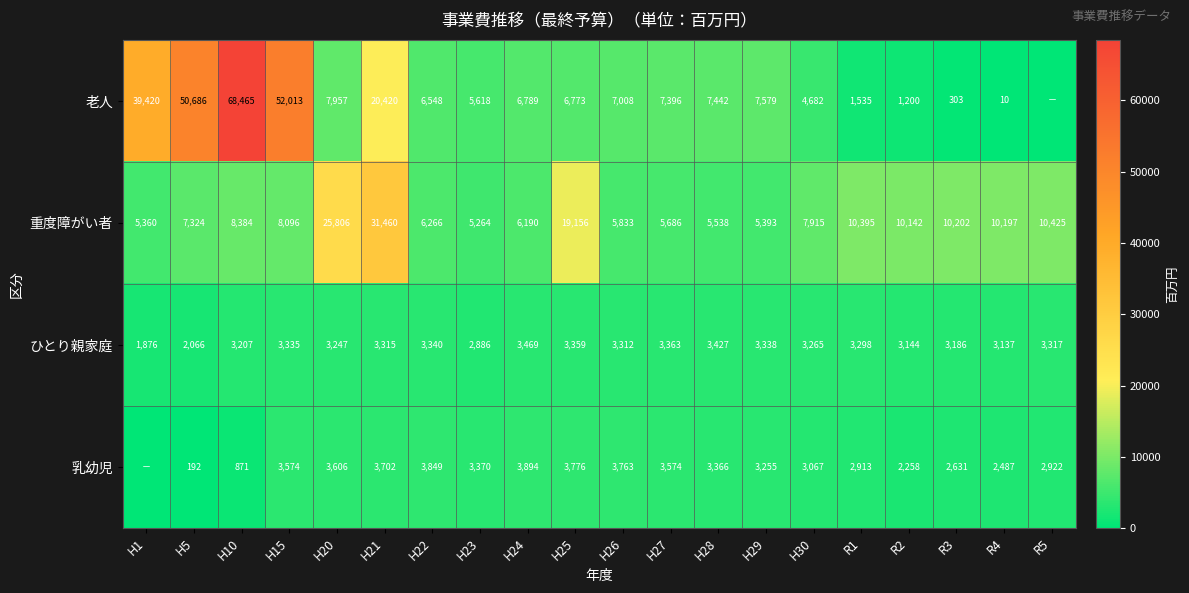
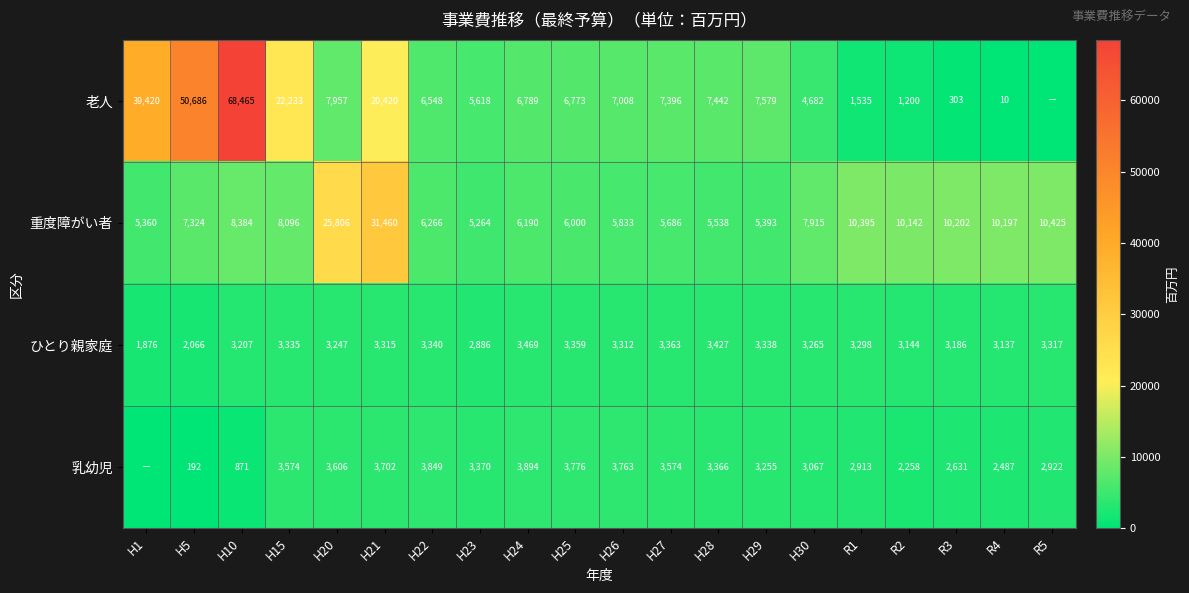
老人, H15: 52,013 -> 22,233
重度障がい者, H25: 19,156 -> 6,000
